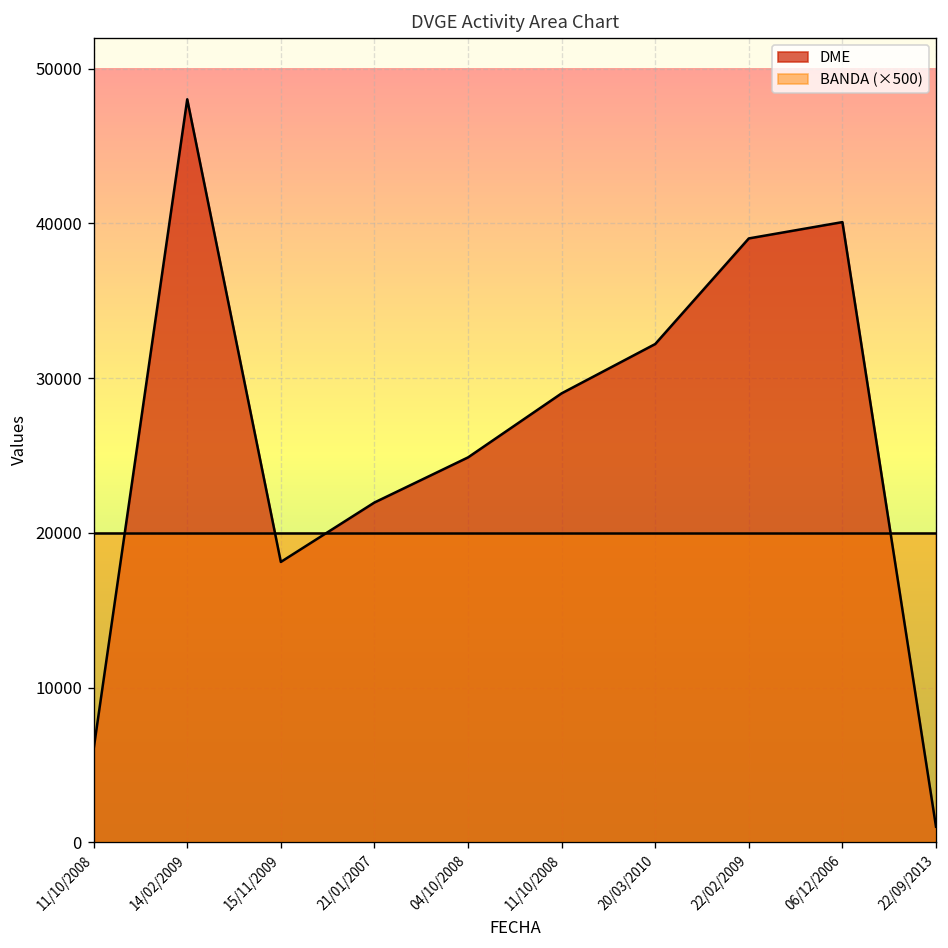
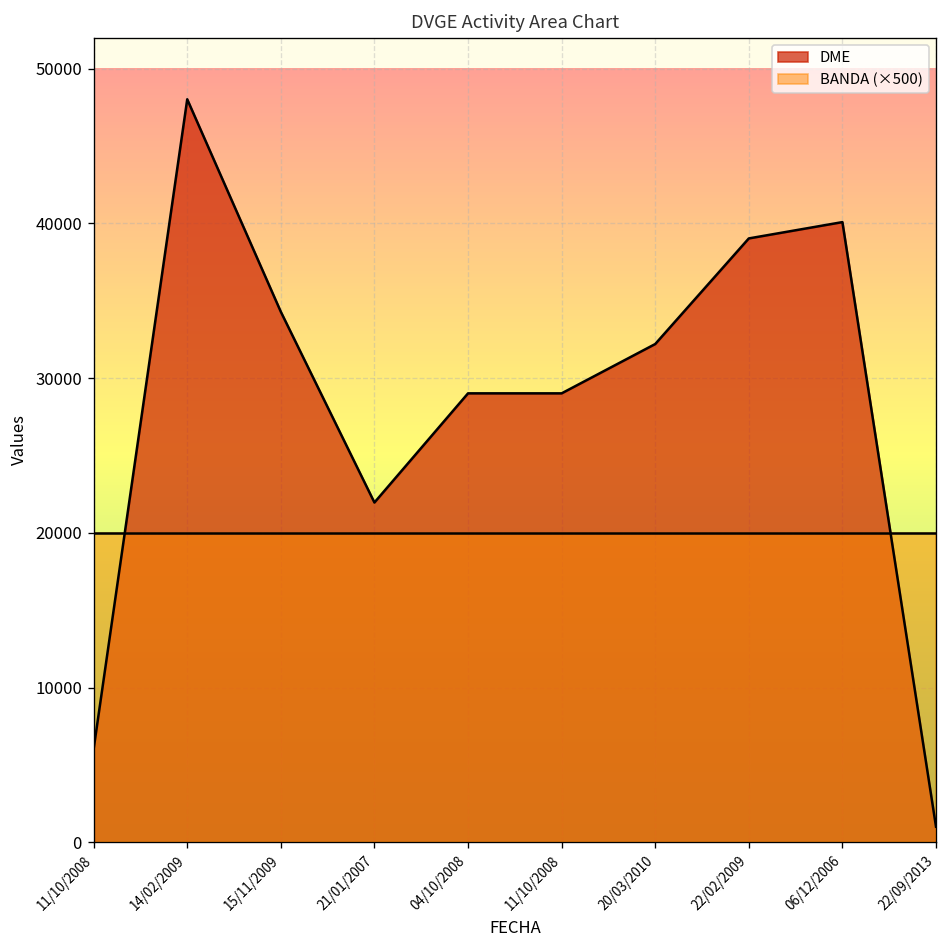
DME, 15/11/2009: 18100 -> 34300
DME, 04/10/2008: 24900 -> 29000
